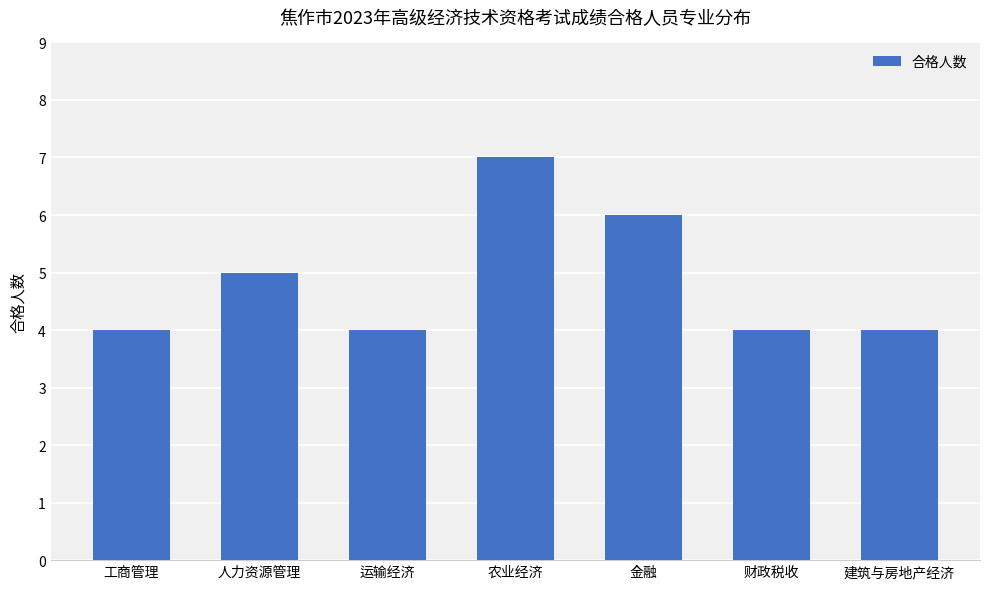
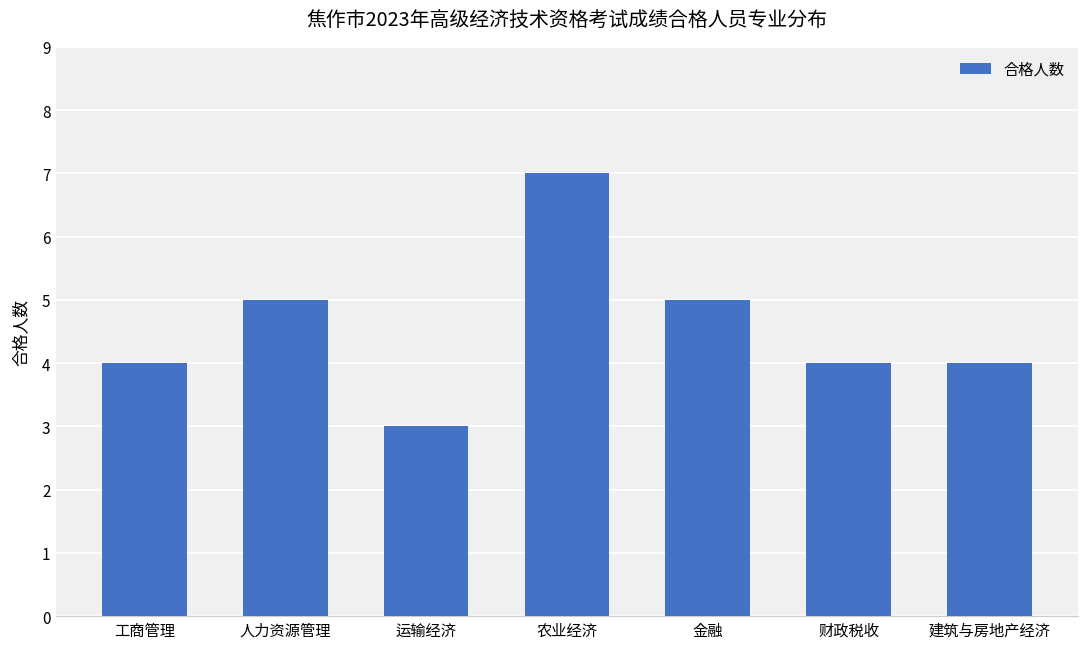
运输经济: 4 -> 3
金融: 6 -> 5
